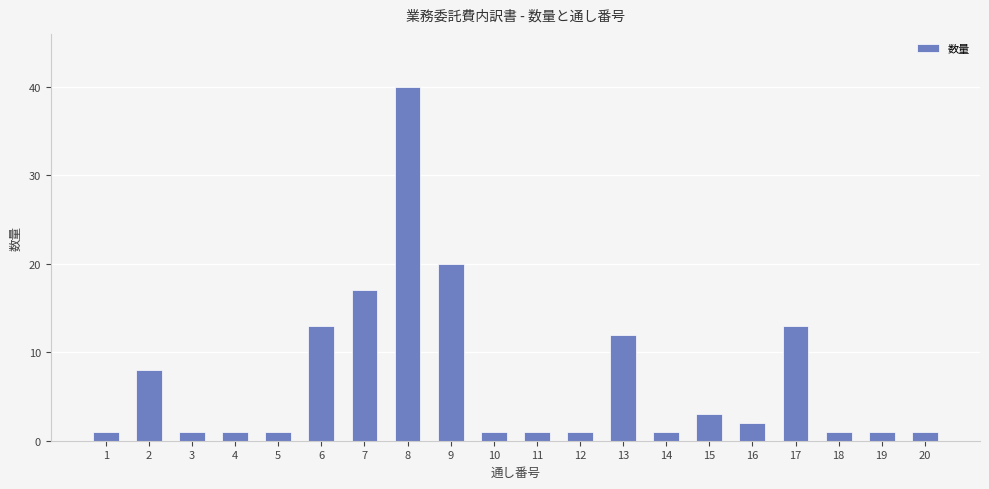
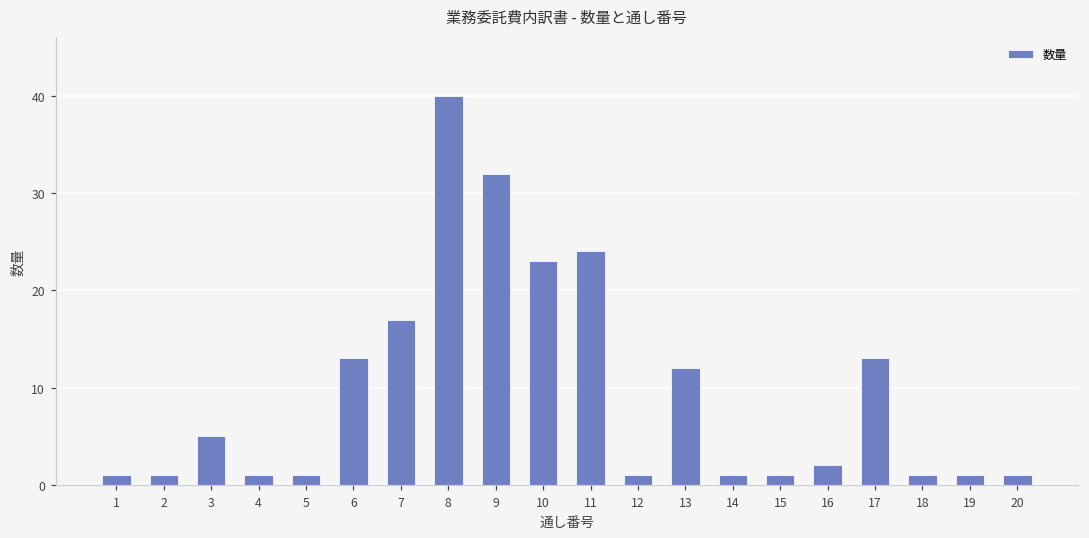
2: 8 -> 1
3: 1 -> 5
9: 20 -> 32
10: 1 -> 23
11: 1 -> 24
15: 3 -> 1
